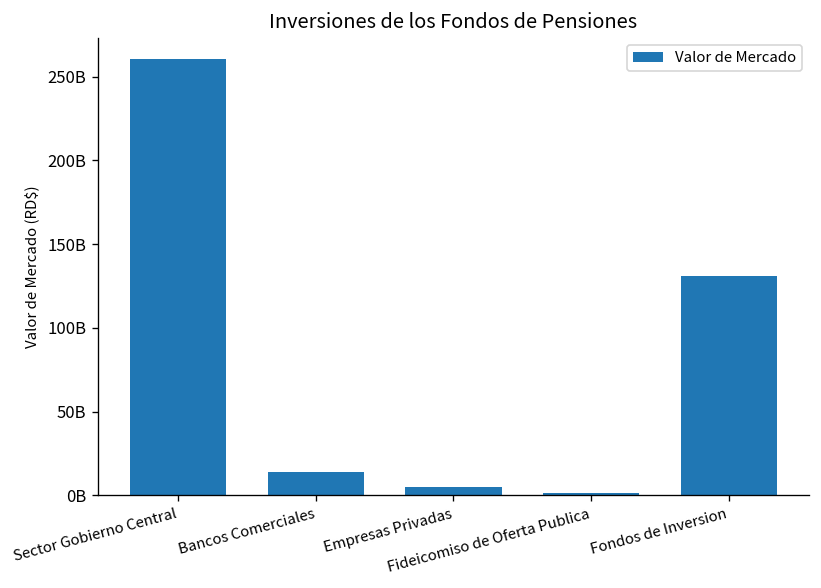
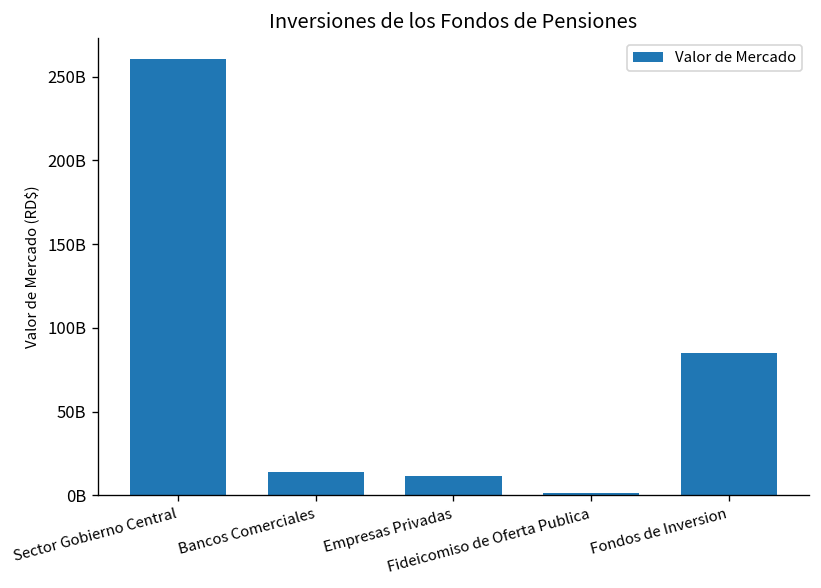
Empresas Privadas: 5000000000 -> 12000000000
Fondos de Inversion: 131000000000 -> 85000000000
